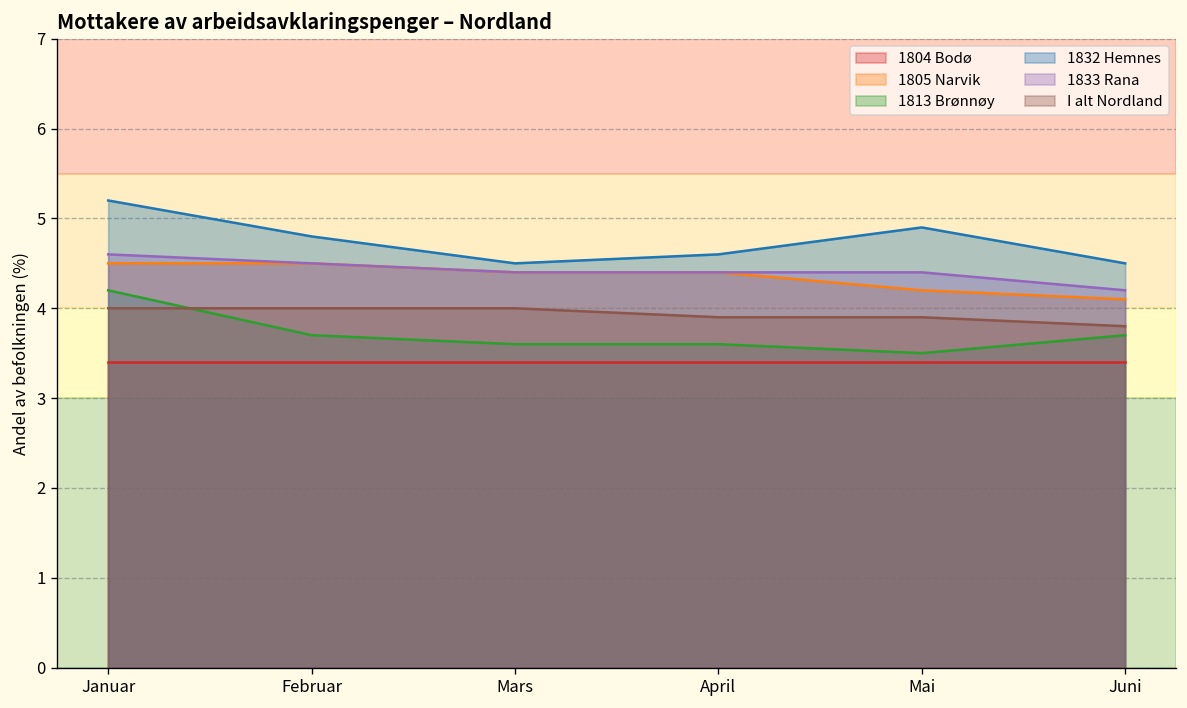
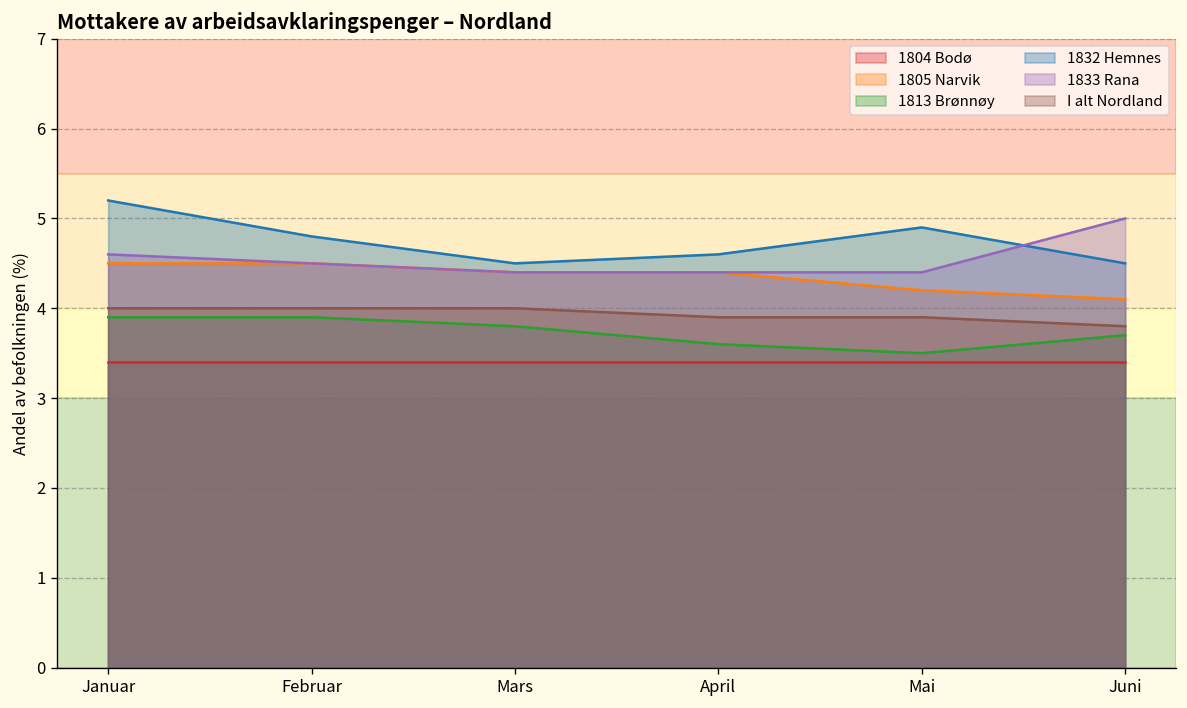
1813 Brønnøy, Januar: 4.2 -> 3.9
1813 Brønnøy, Februar: 3.7 -> 3.9
1813 Brønnøy, Mars: 3.6 -> 3.8
1833 Rana, Juni: 4.2 -> 5.0
